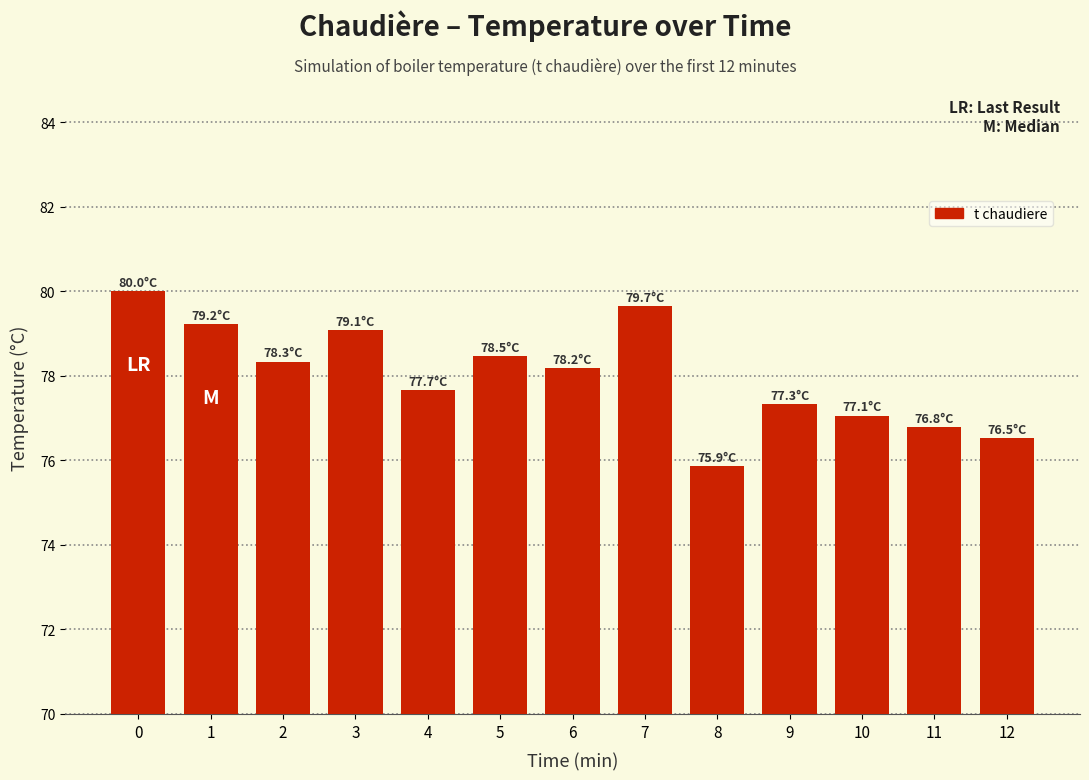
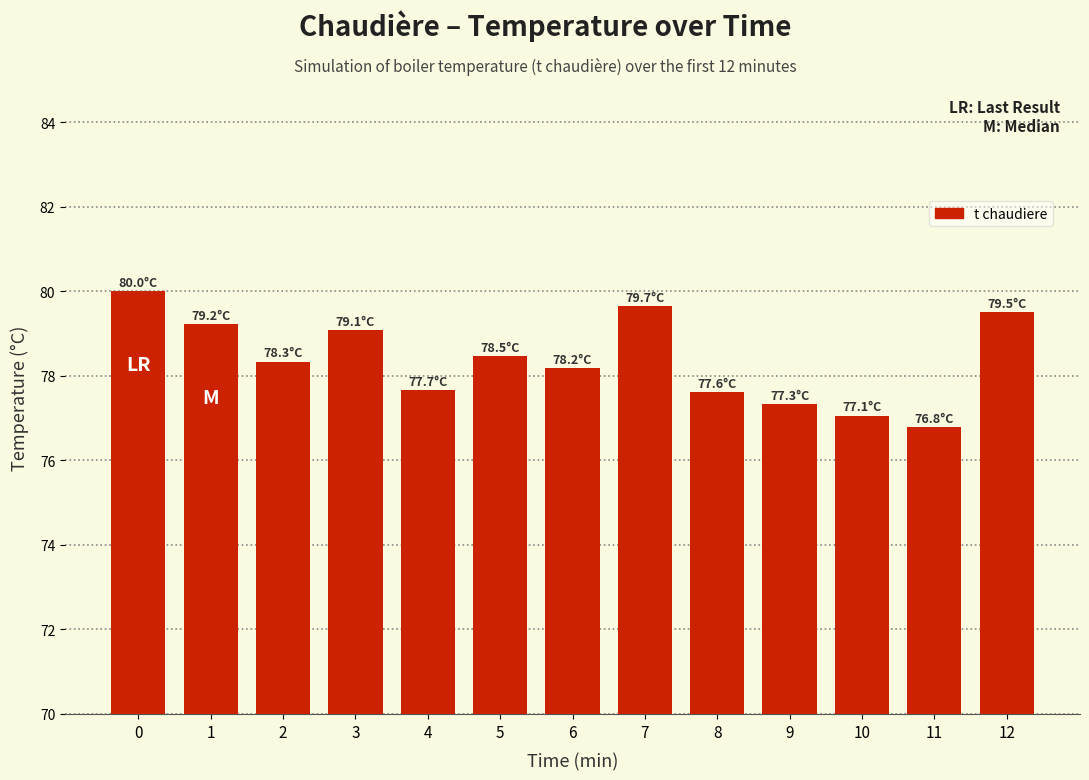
8: 75.9°C -> 77.6°C
12: 76.5°C -> 79.5°C
